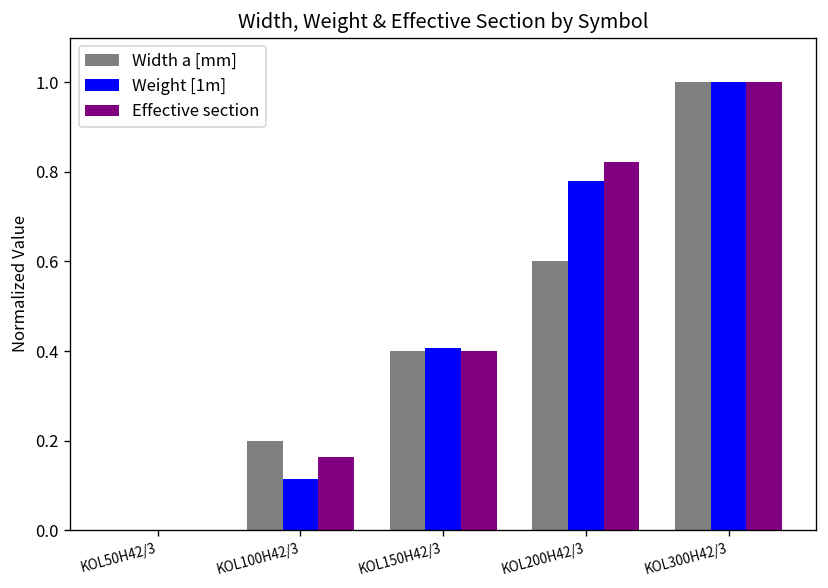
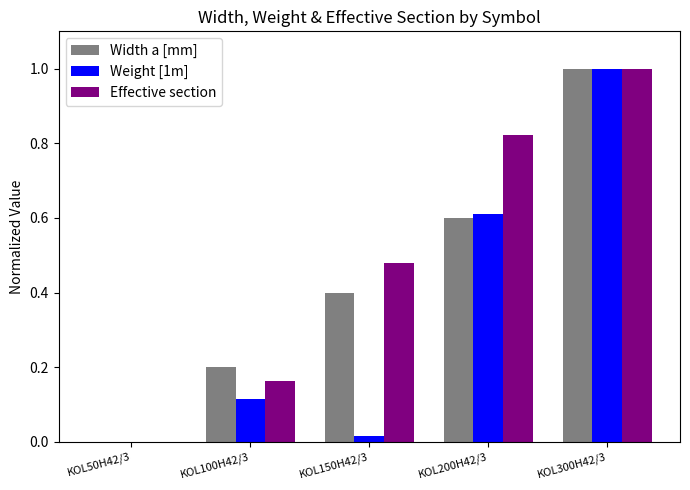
Weight [1m], KOL150H42/3: 0.41 -> 0.02
Effective section, KOL150H42/3: 0.40 -> 0.48
Weight [1m], KOL200H42/3: 0.78 -> 0.61
